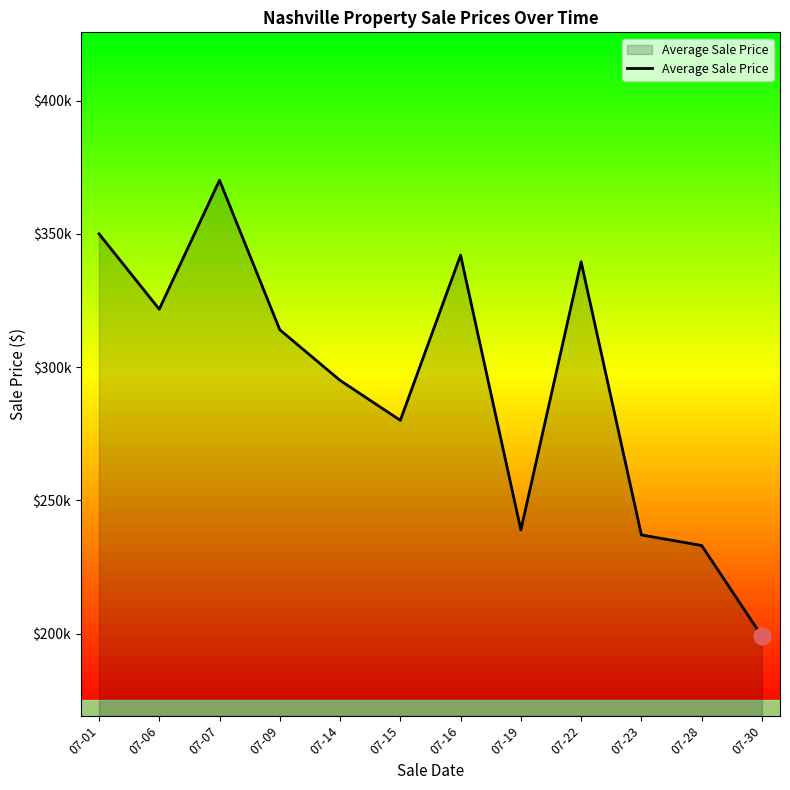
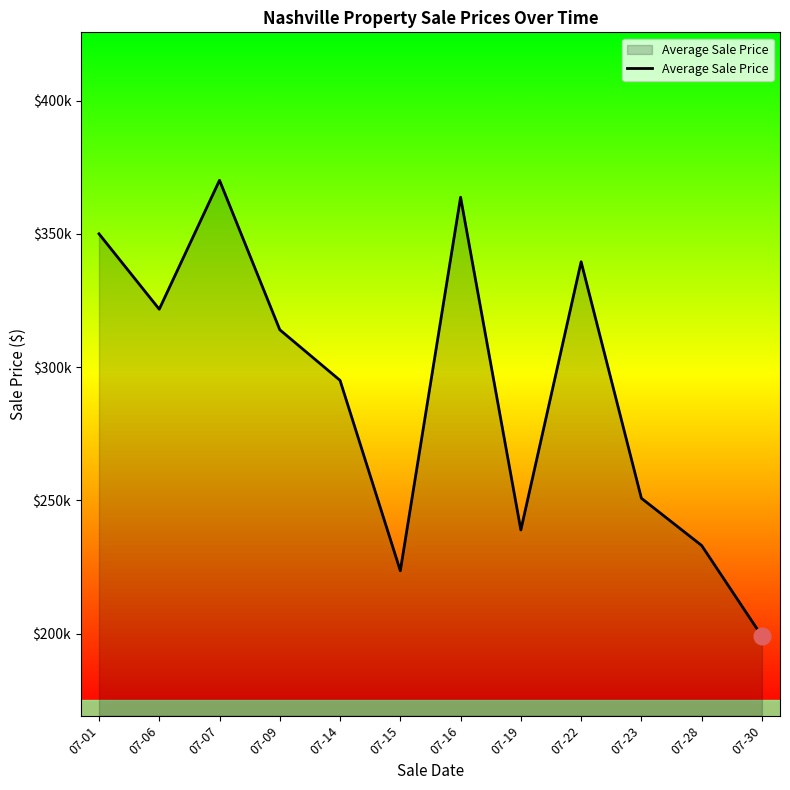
Average Sale Price, 07-15: $280000 -> $224000
Average Sale Price, 07-16: $342000 -> $364000
Average Sale Price, 07-23: $237000 -> $251000
